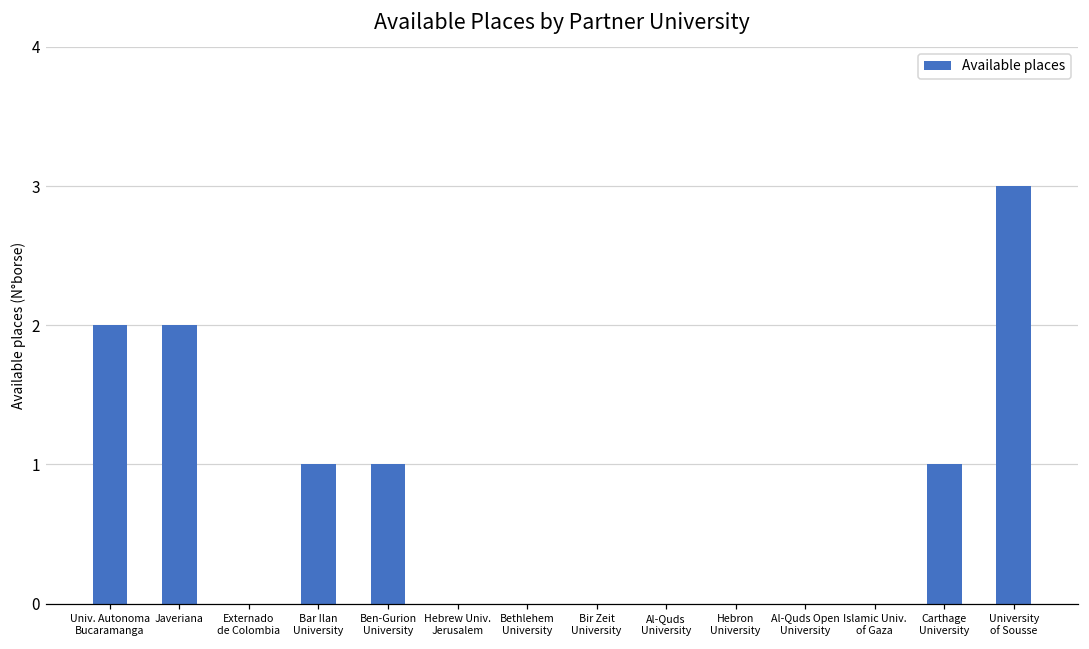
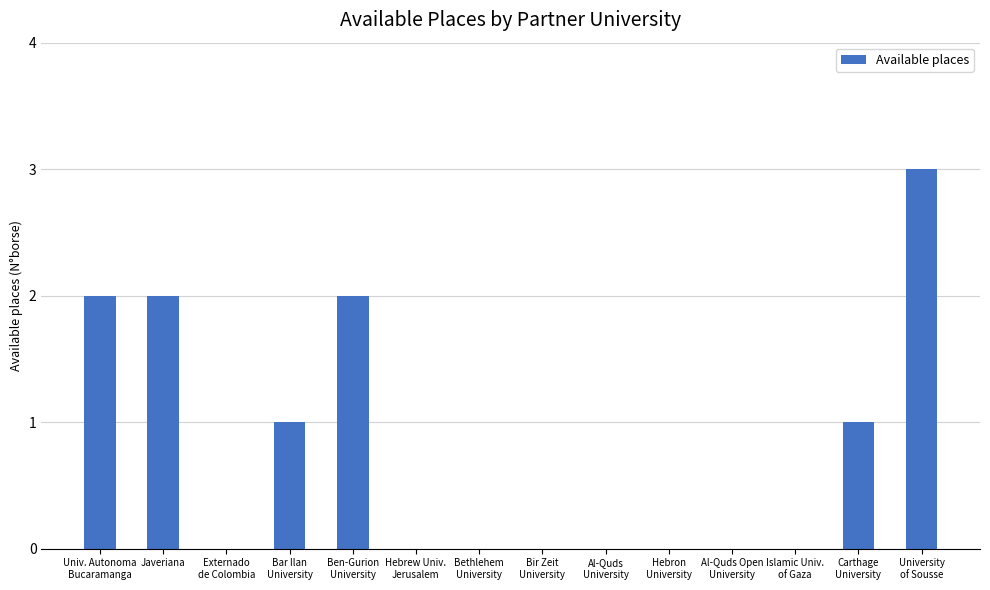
Ben-Gurion University: 1 -> 2
